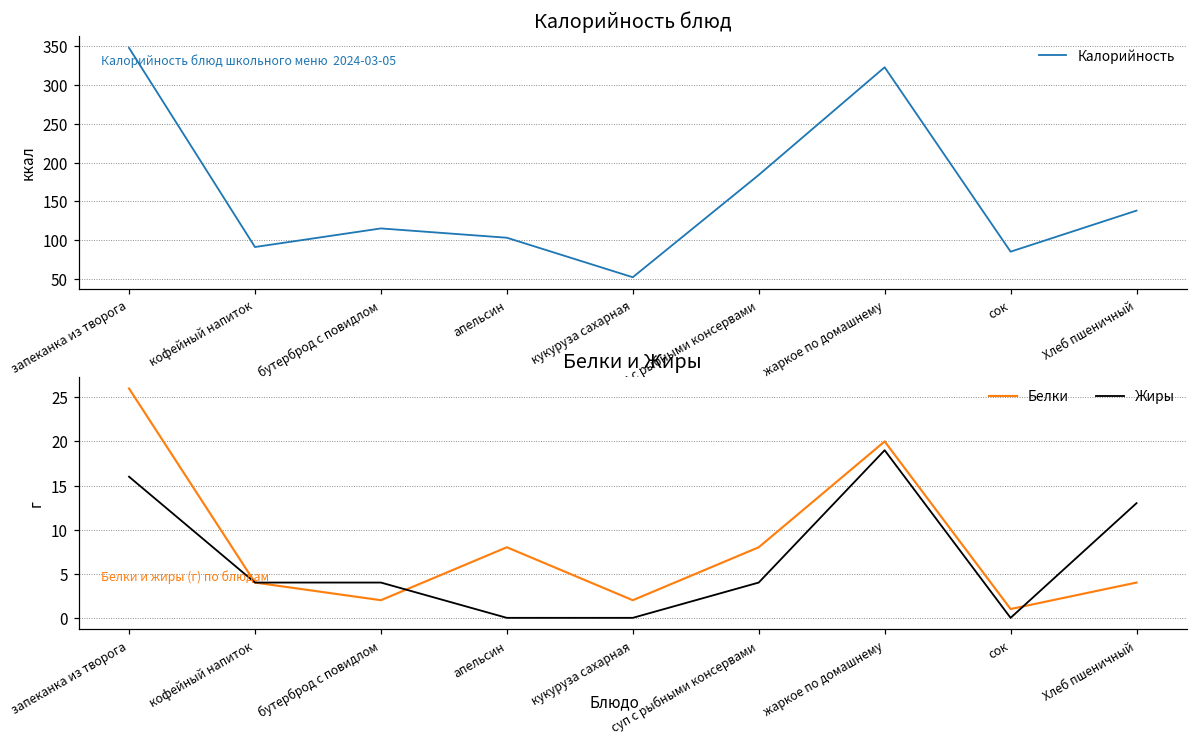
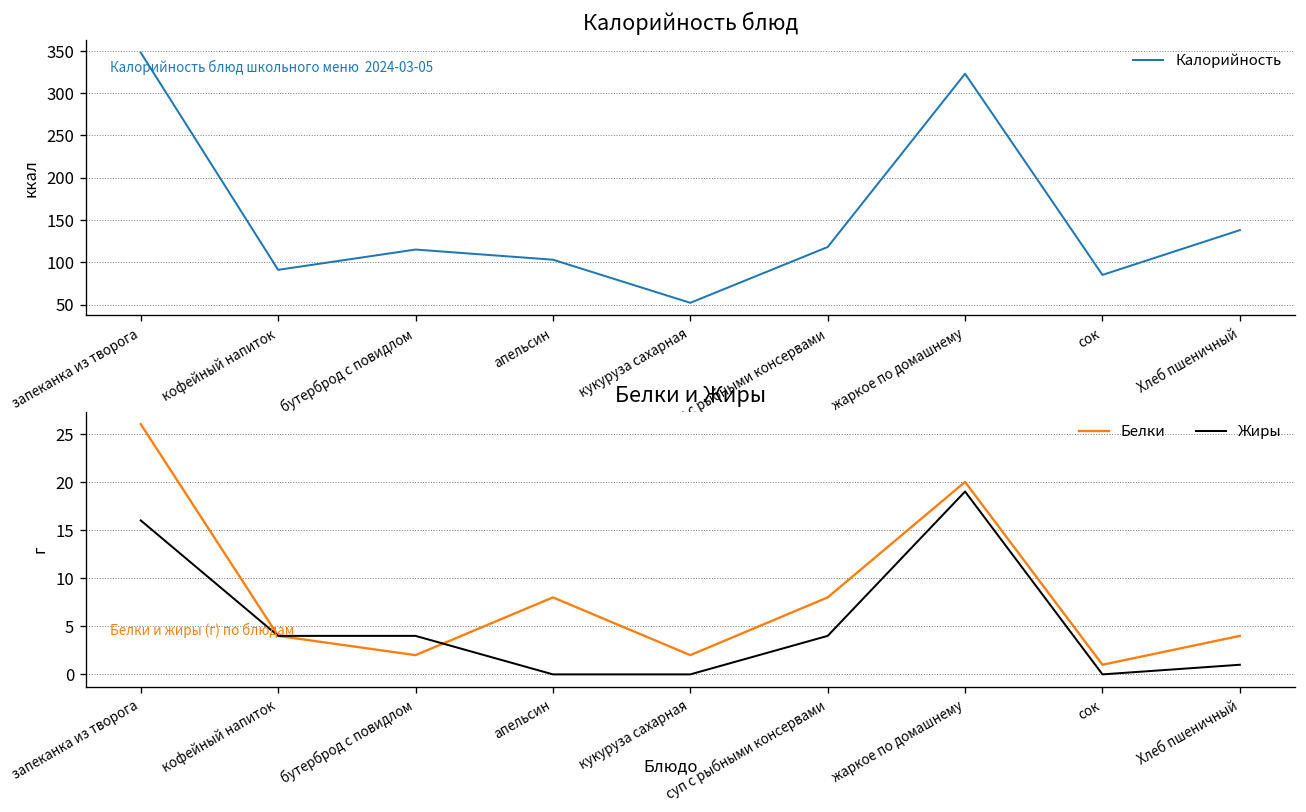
Калорийность блюд, суп с рыбными консервами: 180 -> 120
Белки и Жиры, Жиры, Хлеб пшеничный: 13 -> 1
